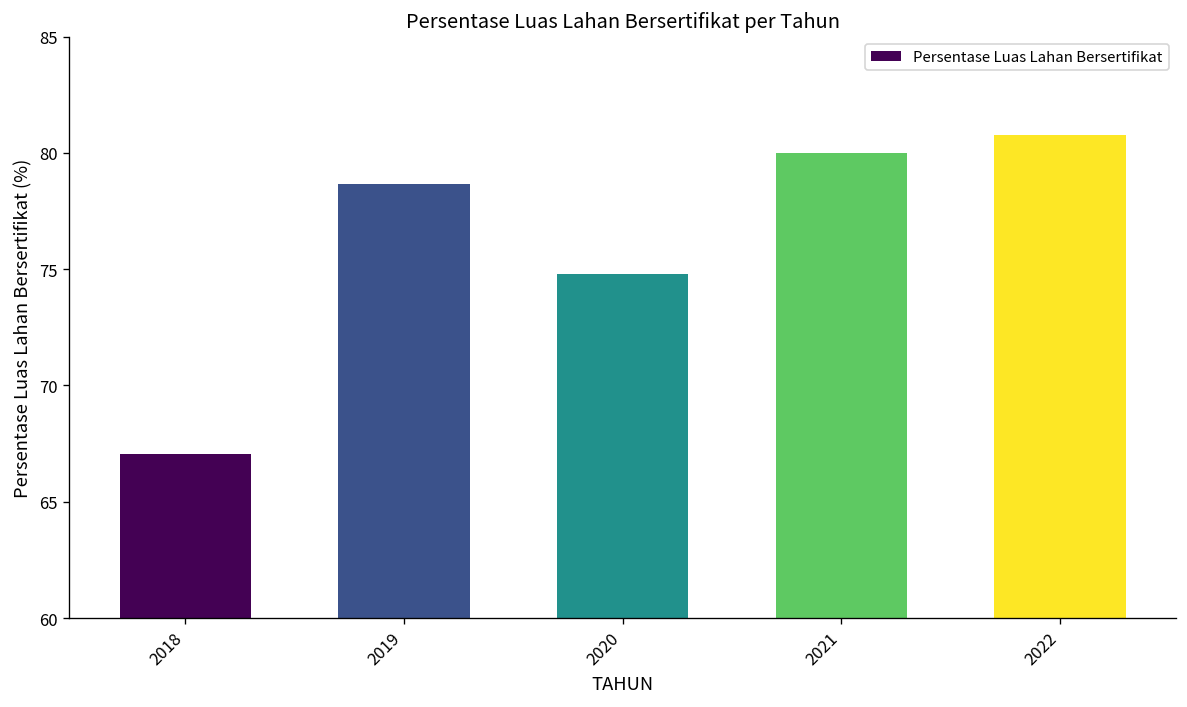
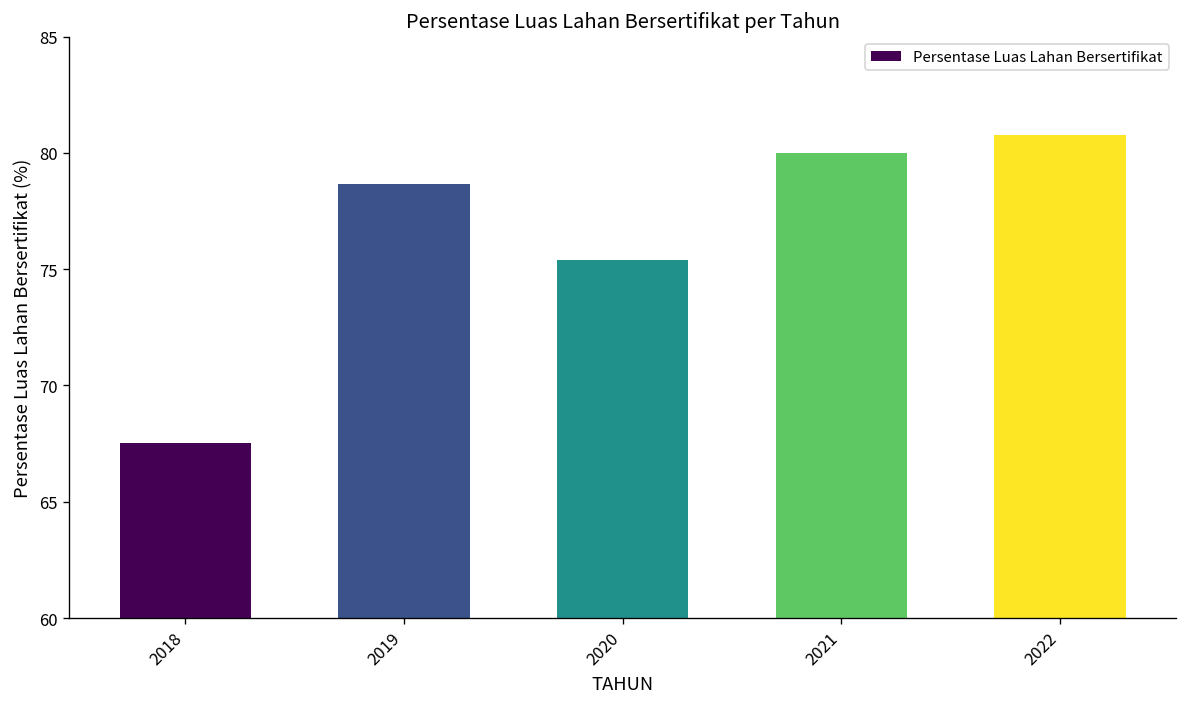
2018: 67.0 -> 67.5
2020: 74.8 -> 75.4
